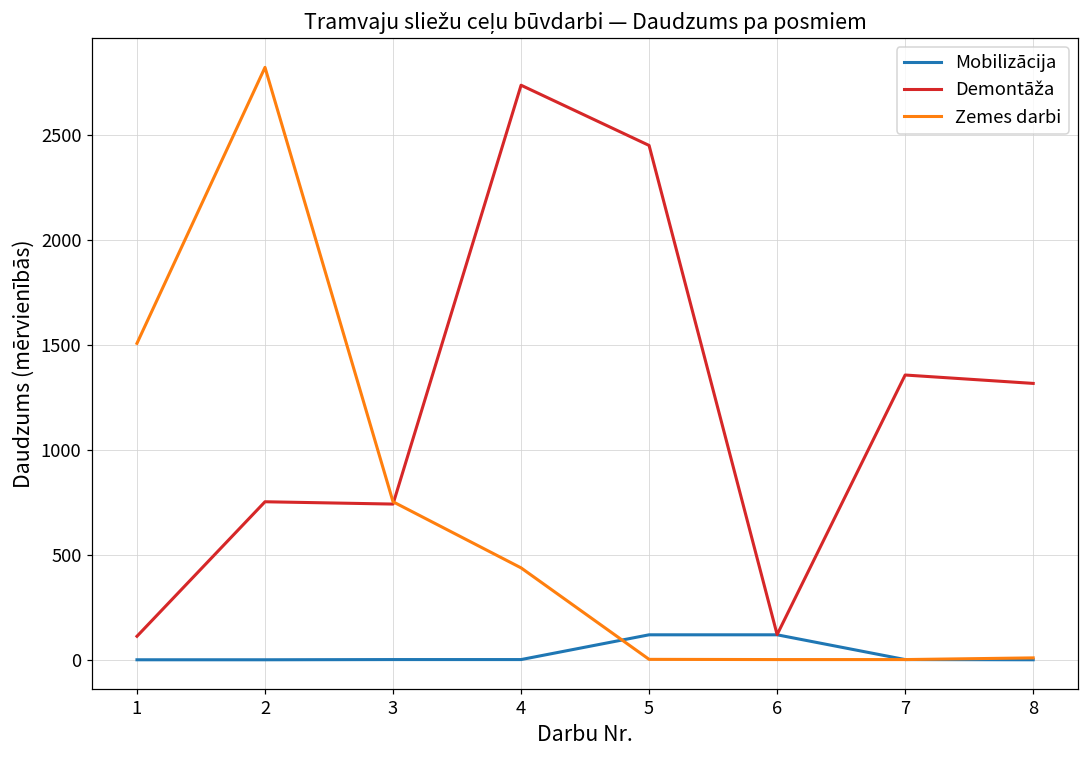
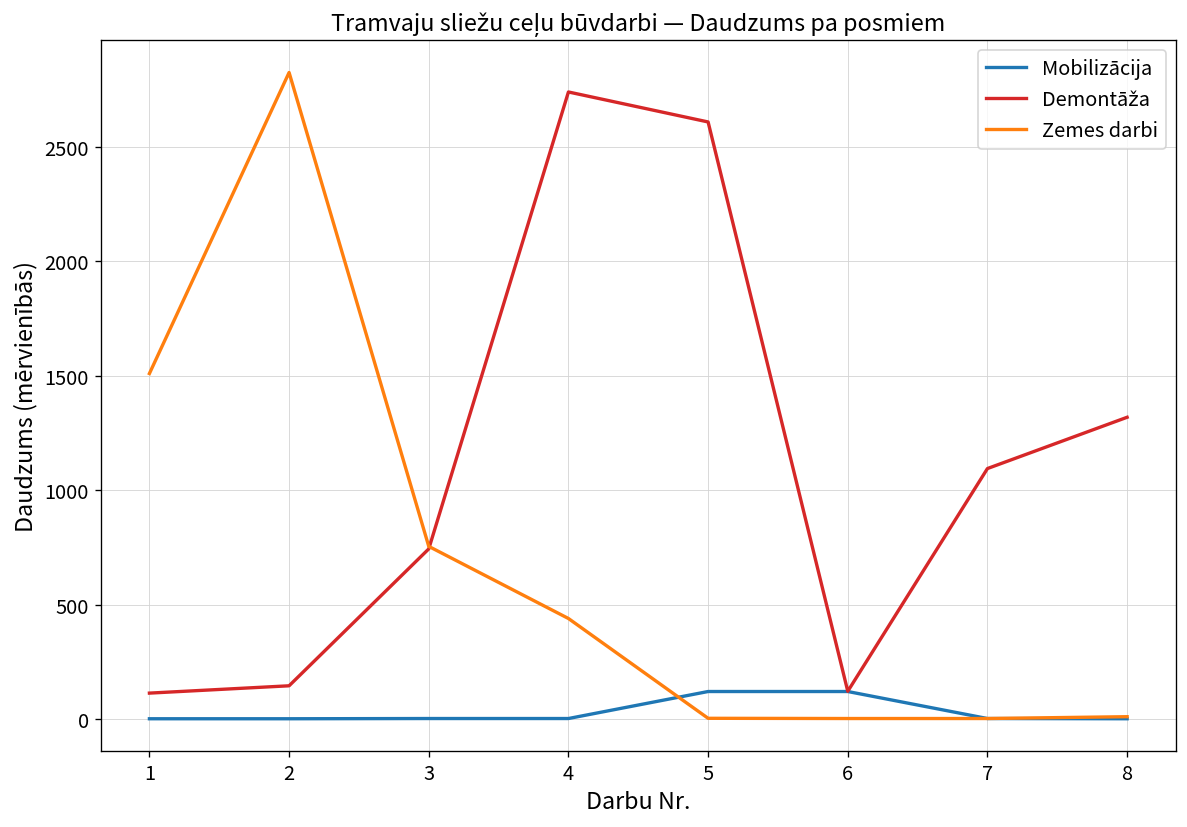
Demontāža, 2: 750 -> 150
Demontāža, 5: 2450 -> 2610
Demontāža, 7: 1360 -> 1090
